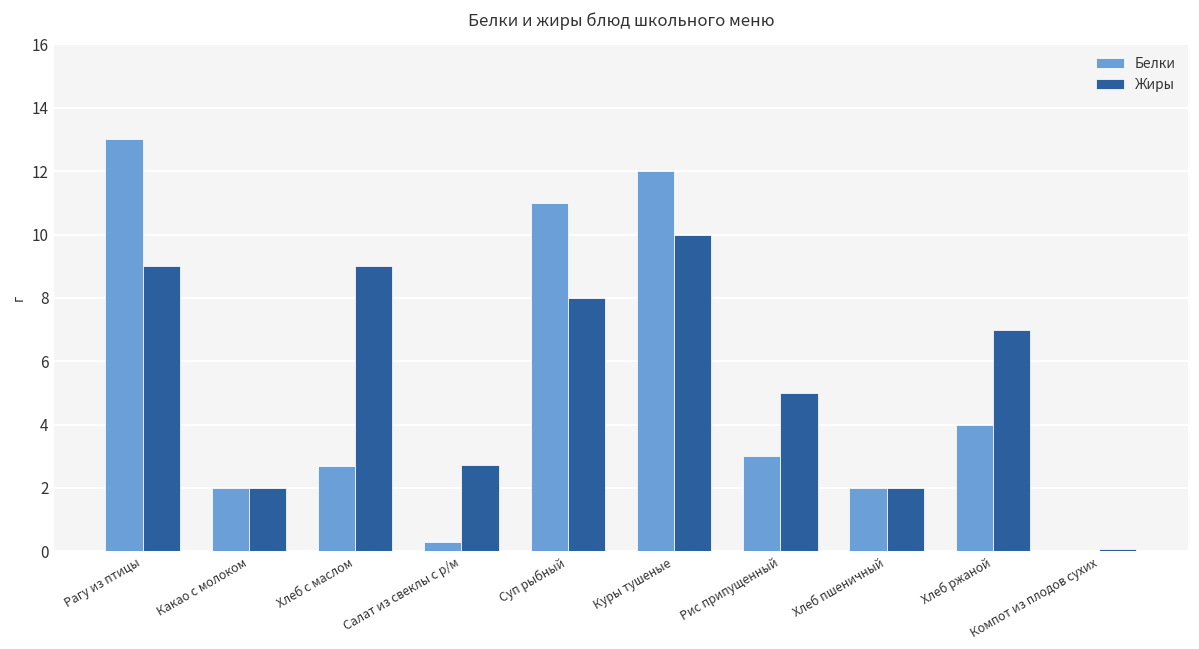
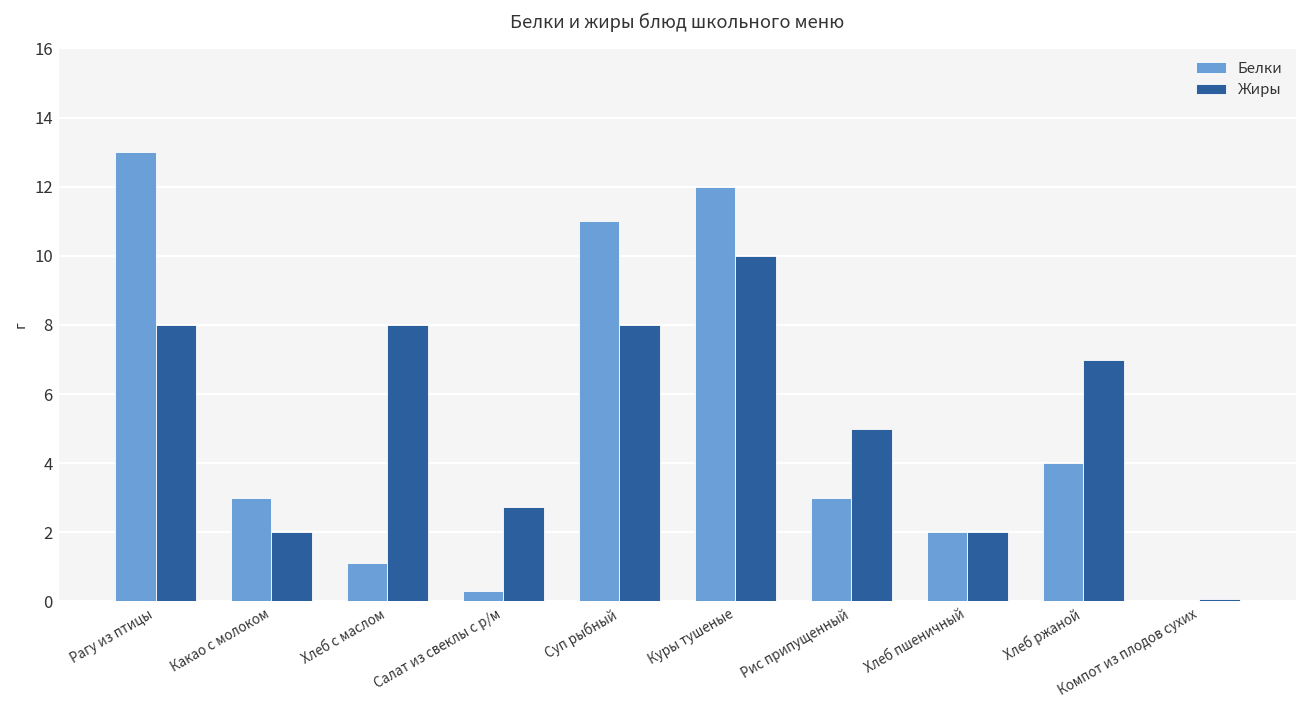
Жиры, Рагу из птицы: 9 -> 8
Белки, Какао с молоком: 2 -> 3
Белки, Хлеб с маслом: 2.7 -> 1.1
Жиры, Хлеб с маслом: 9 -> 8
